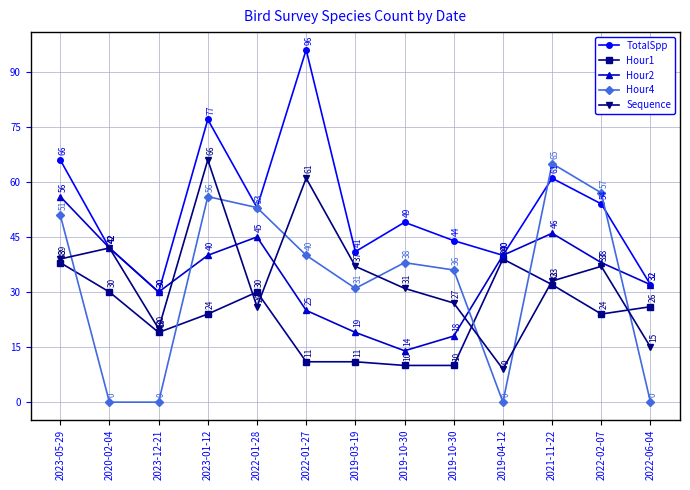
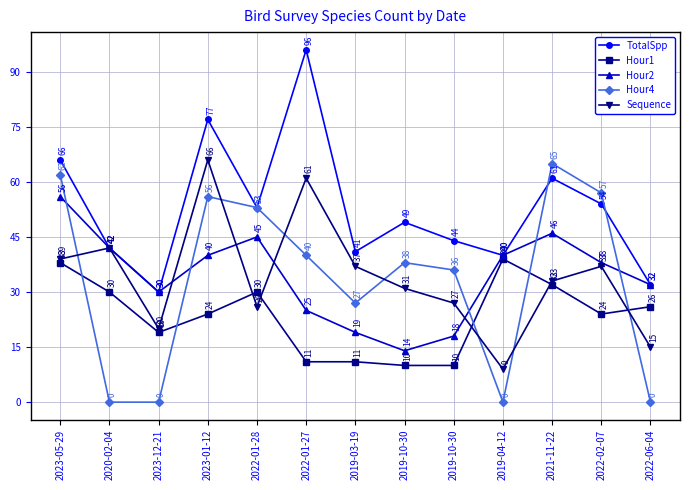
Hour4, 2023-05-29: 51 -> 62
Hour4, 2019-03-19: 31 -> 27
